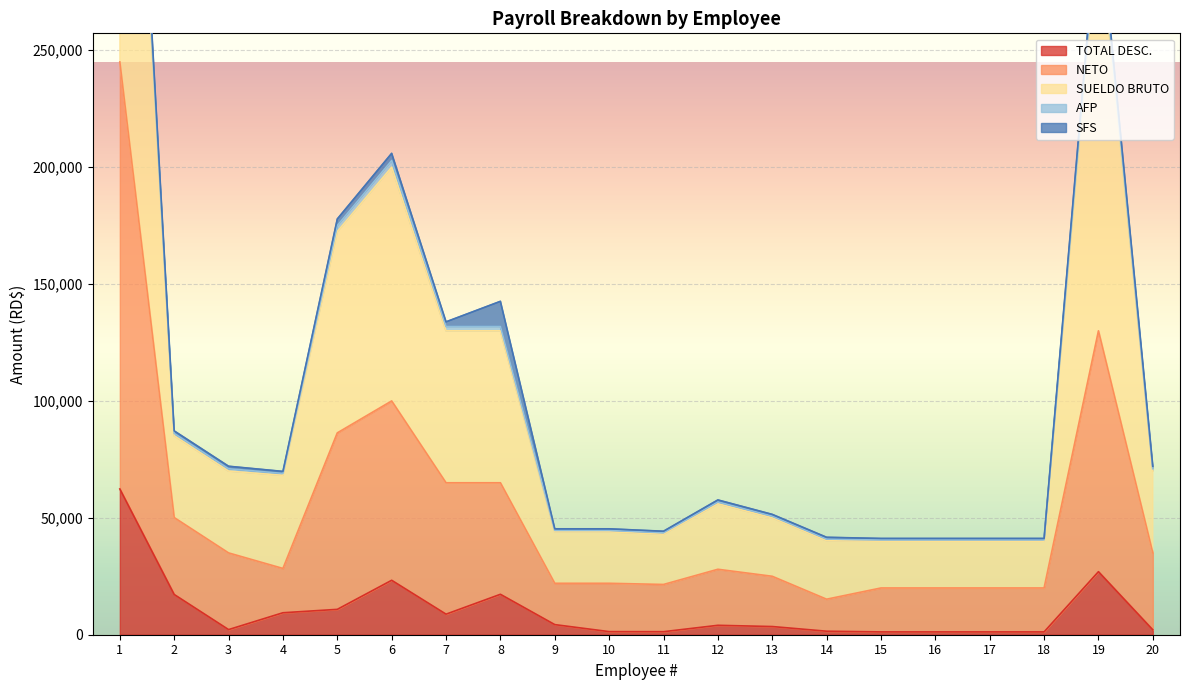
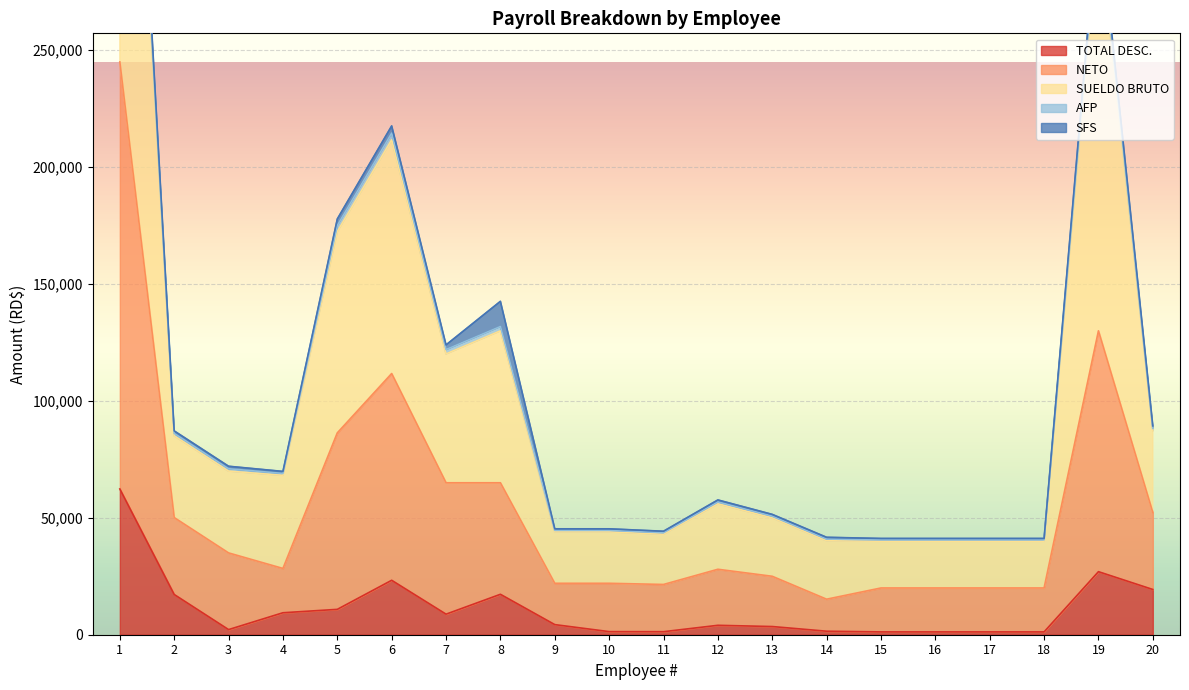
NETO, 6: 77,000 -> 88,000
SUELDO BRUTO, 7: 65,000 -> 55,000
TOTAL DESC., 20: 2,000 -> 19,000
